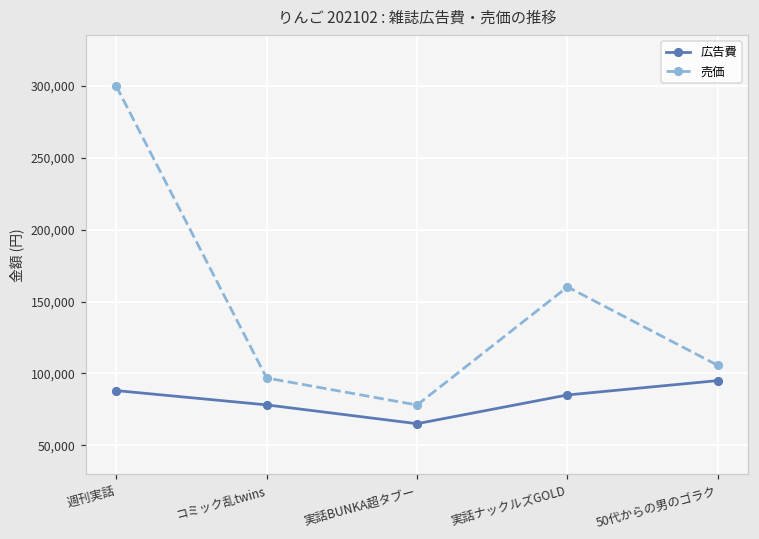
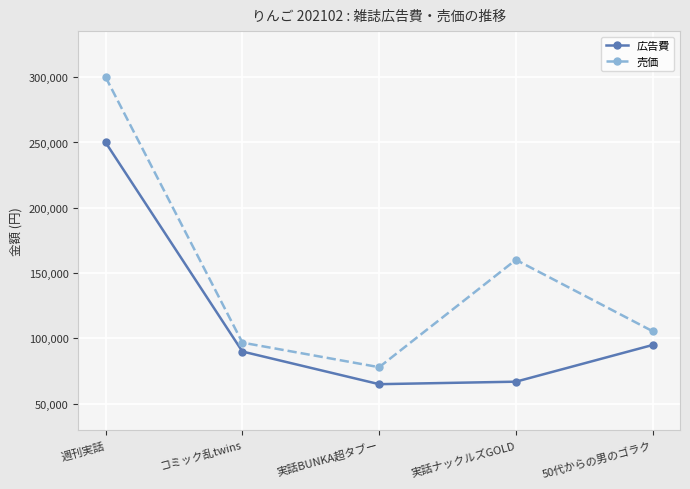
広告費, 週刊実話: 88,000 -> 250,000
広告費, コミック乱twins: 78,000 -> 90,000
広告費, 実話ナックルズGOLD: 85,000 -> 67,000
